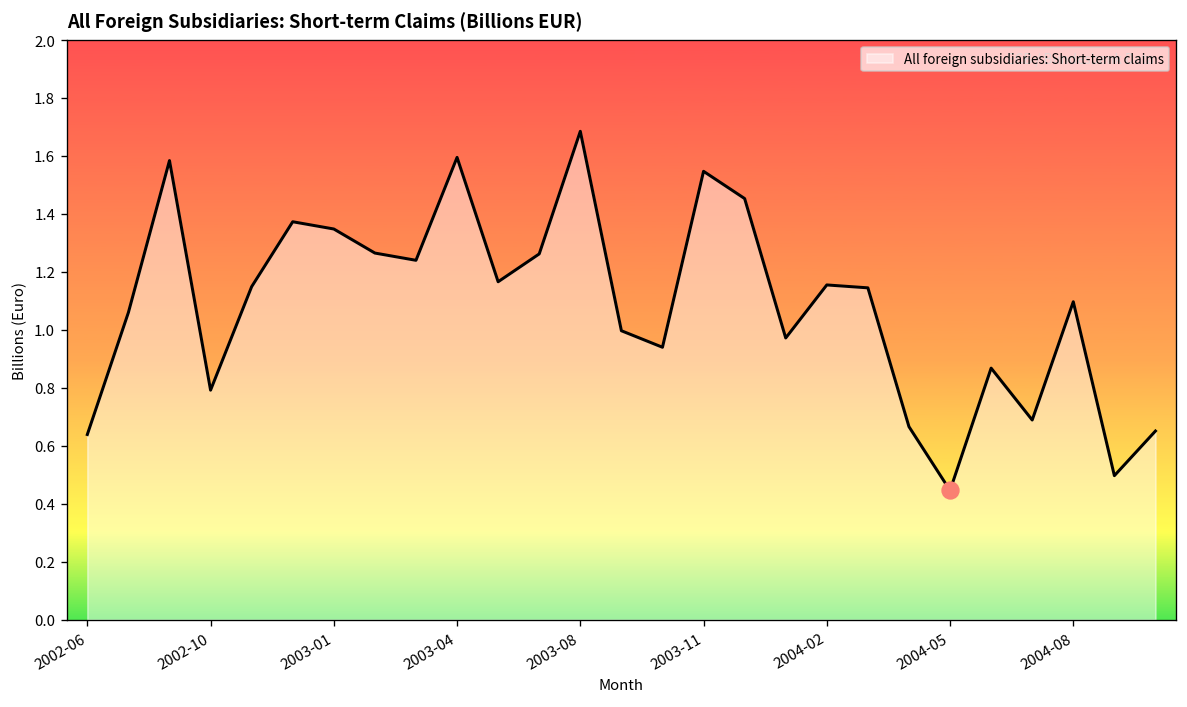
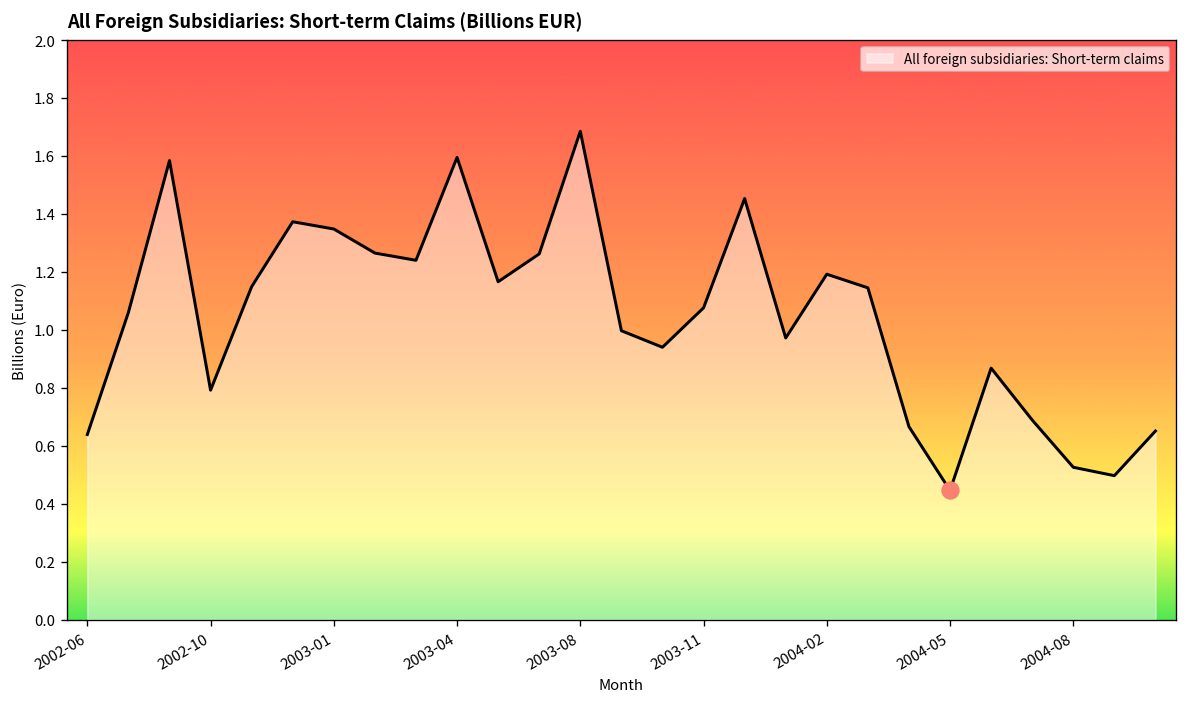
All foreign subsidiaries: Short-term claims, 2003-11: 1.55 -> 1.08
All foreign subsidiaries: Short-term claims, 2004-02: 1.16 -> 1.19
All foreign subsidiaries: Short-term claims, 2004-08: 1.10 -> 0.53
